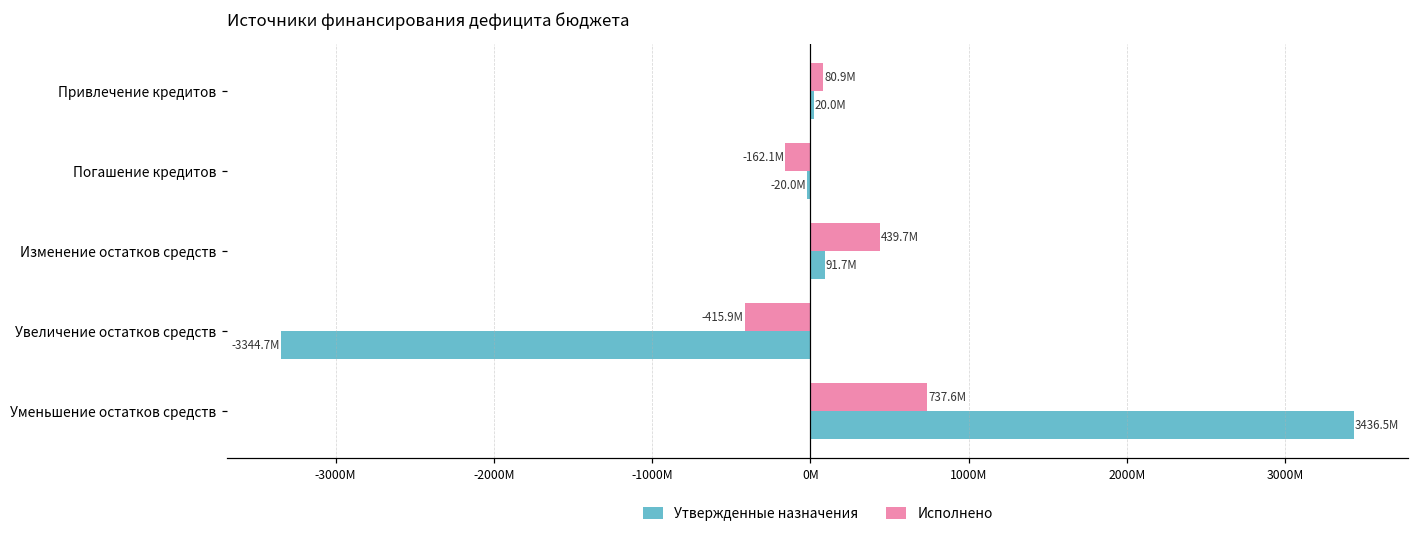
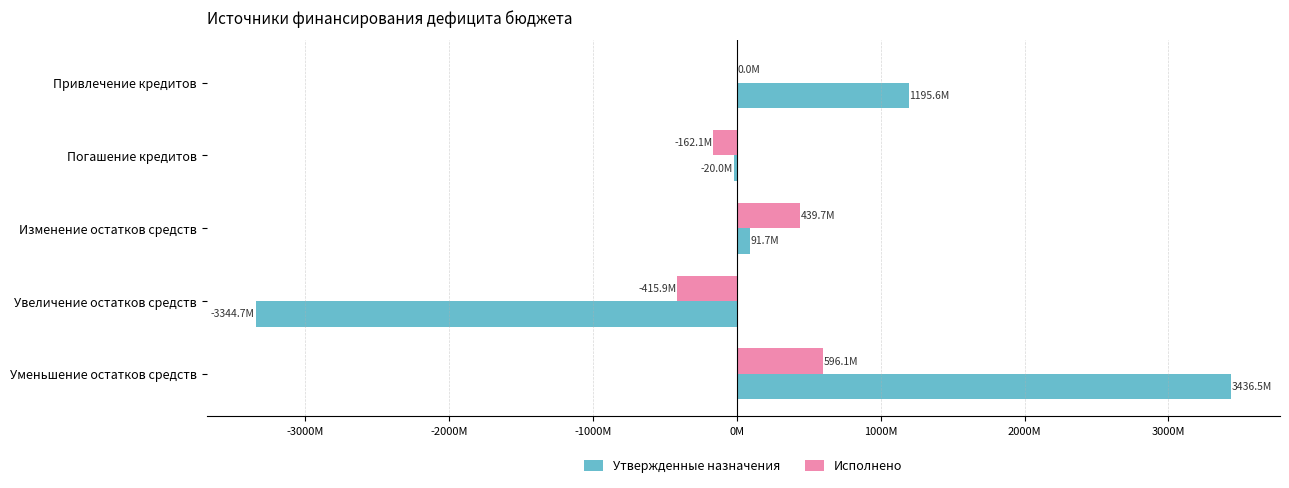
Исполнено, Привлечение кредитов: 80.9M -> 0.0M
Утвержденные назначения, Привлечение кредитов: 20.0M -> 1195.6M
Исполнено, Уменьшение остатков средств: 737.6M -> 596.1M
